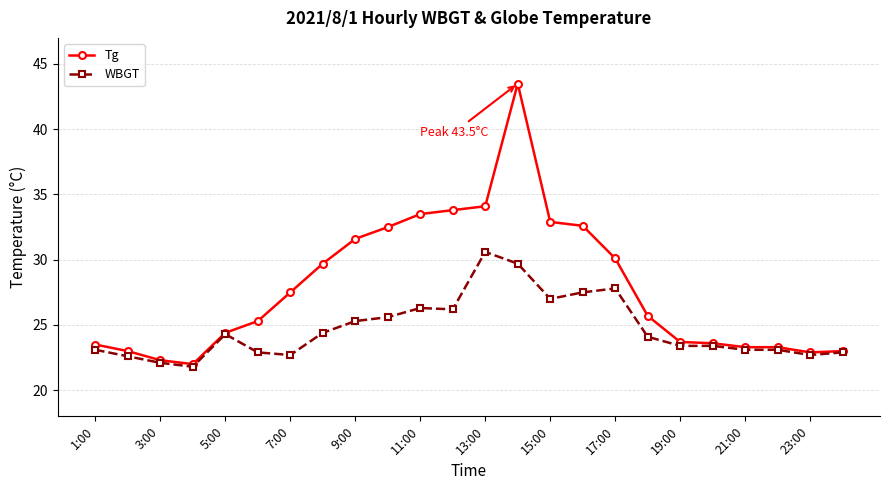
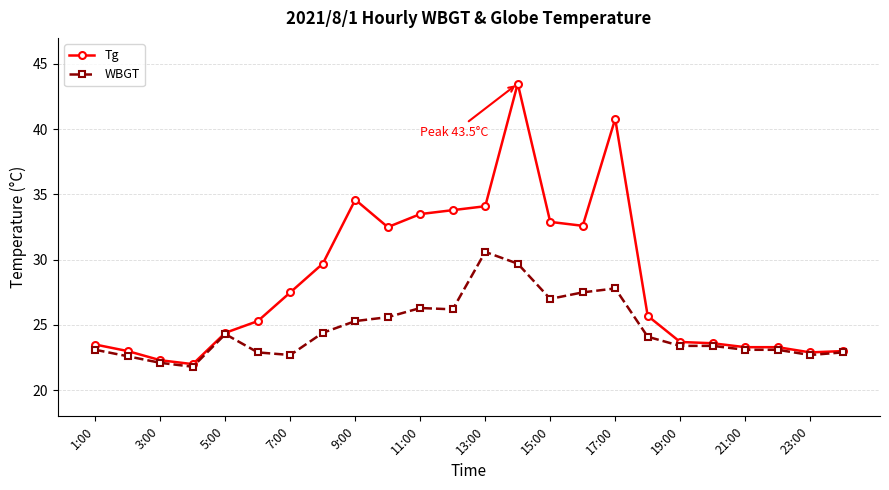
Tg, 9:00: 31.6 -> 34.6
Tg, 17:00: 30.1 -> 40.8
